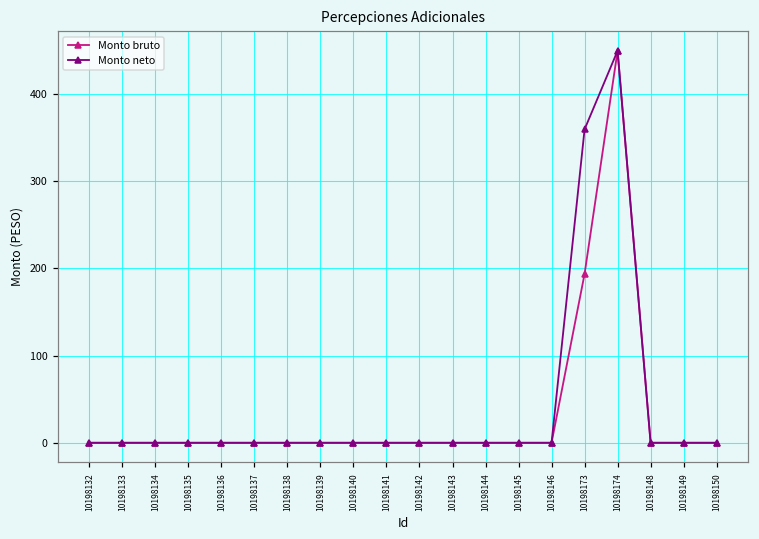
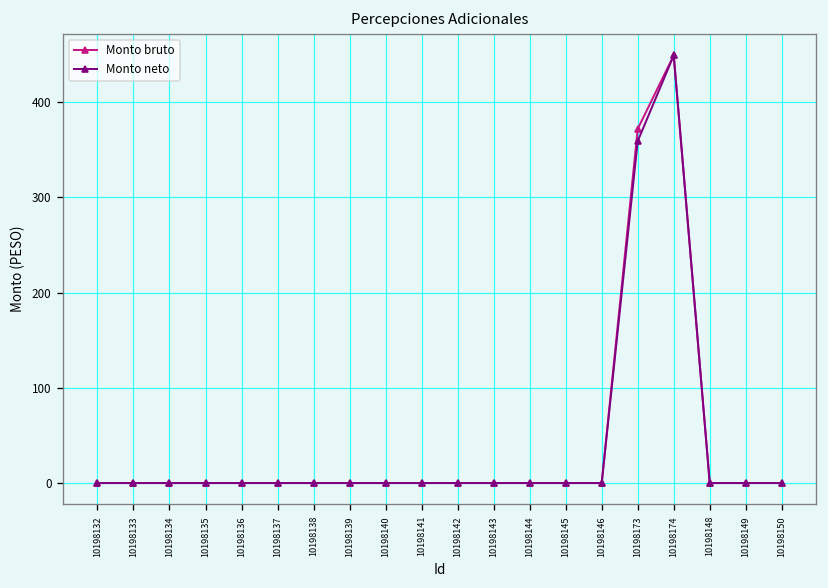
Monto bruto, 10198173: 190 -> 370
